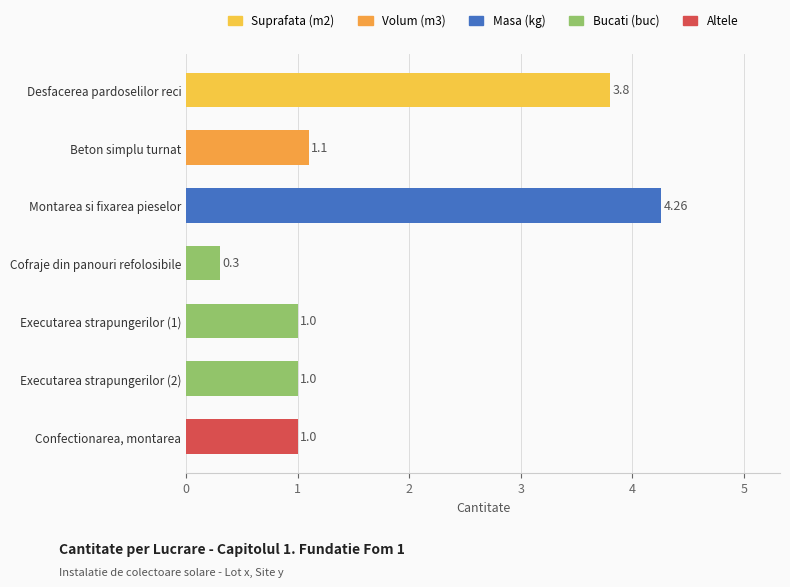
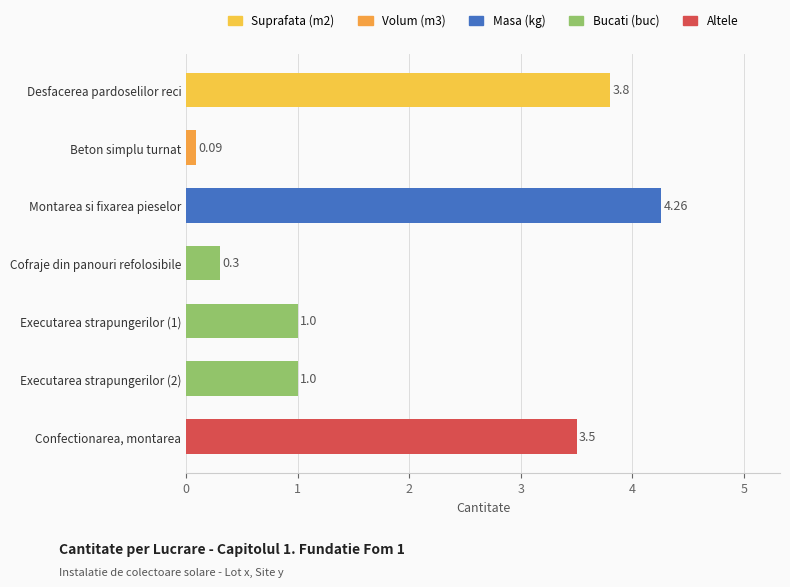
Beton simplu turnat: 1.1 -> 0.09
Confectionarea, montarea: 1.0 -> 3.5
